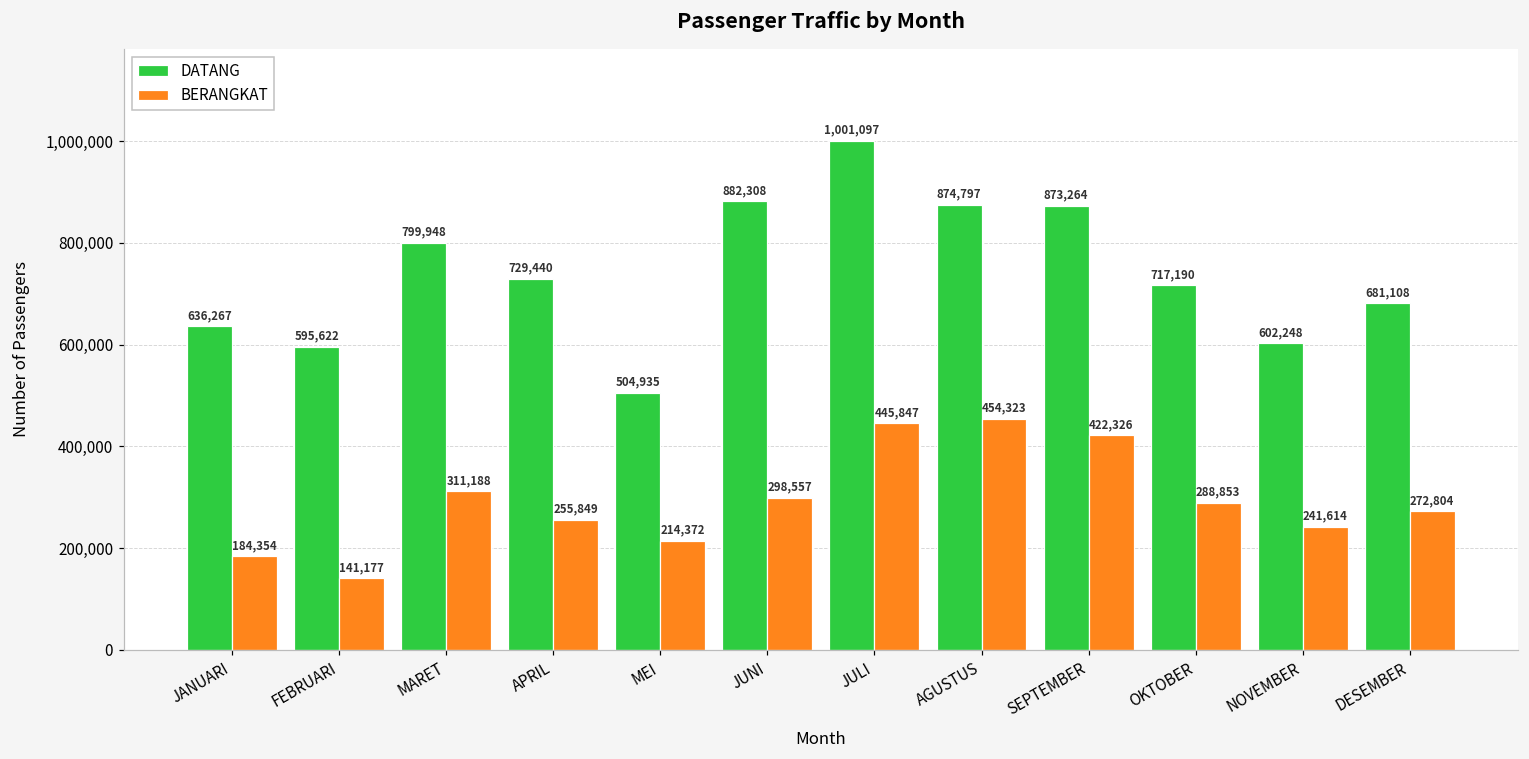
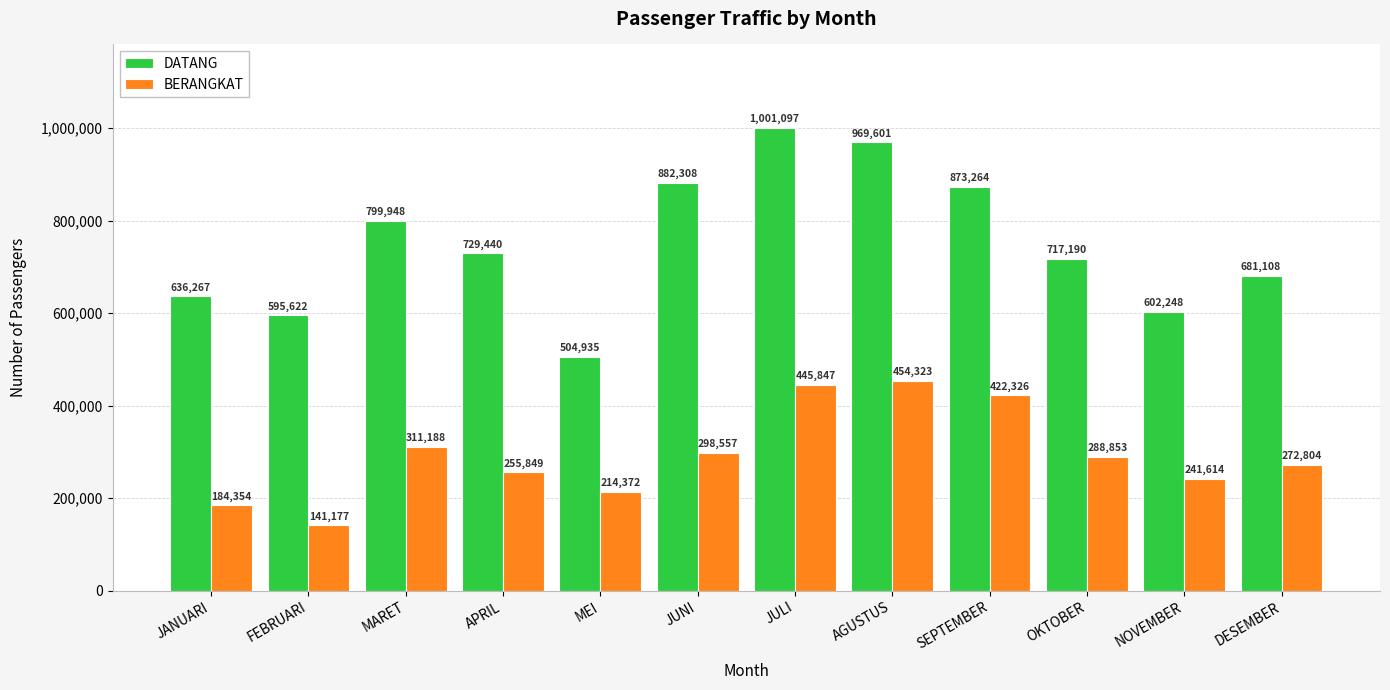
DATANG, AGUSTUS: 874,797 -> 969,601
